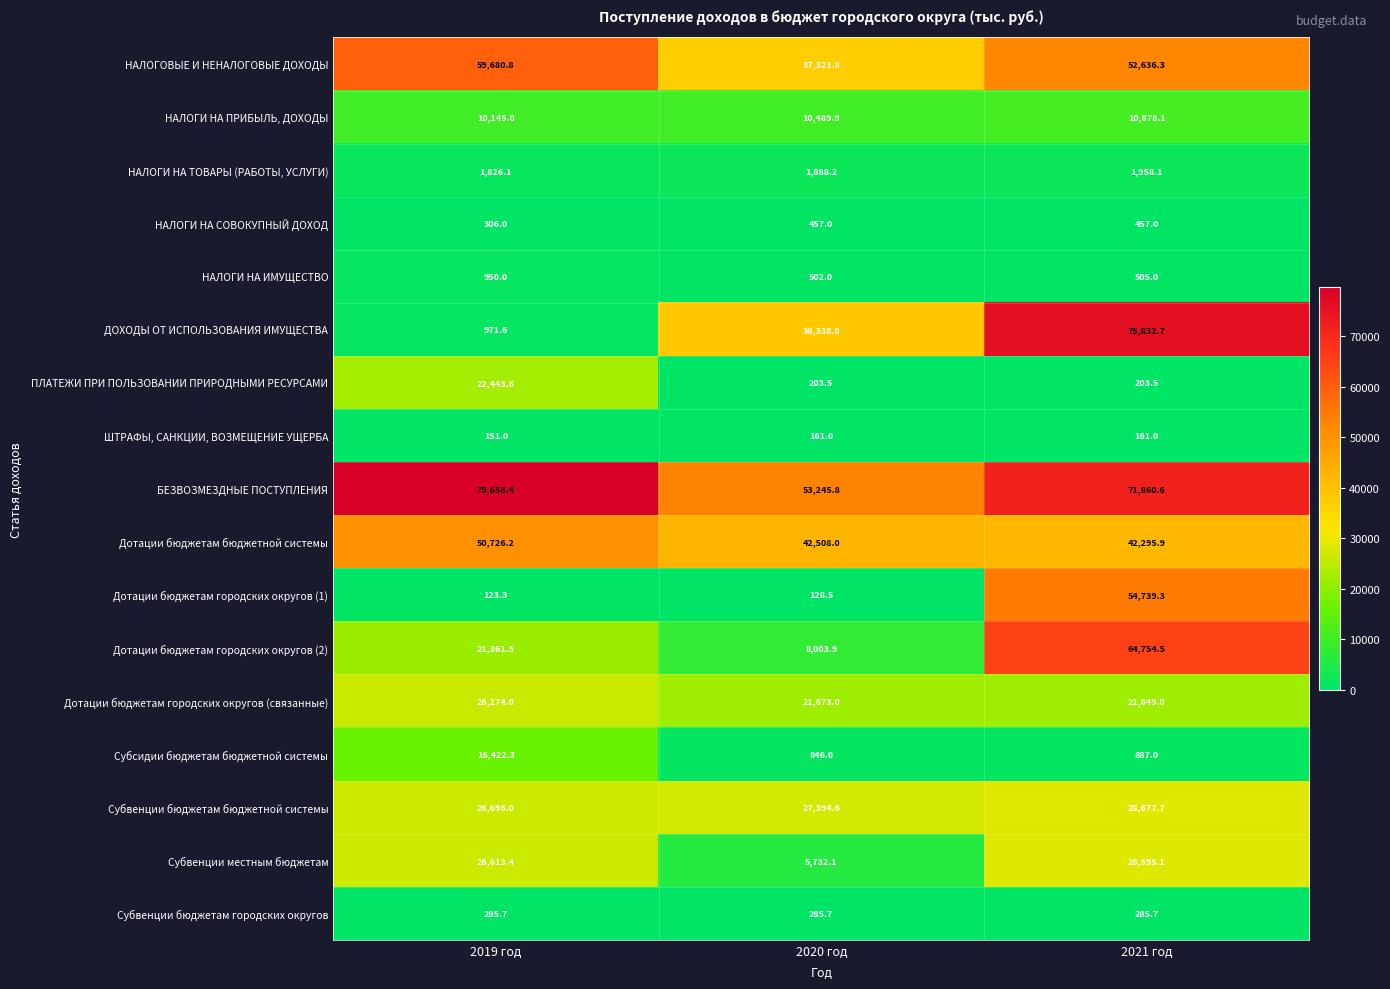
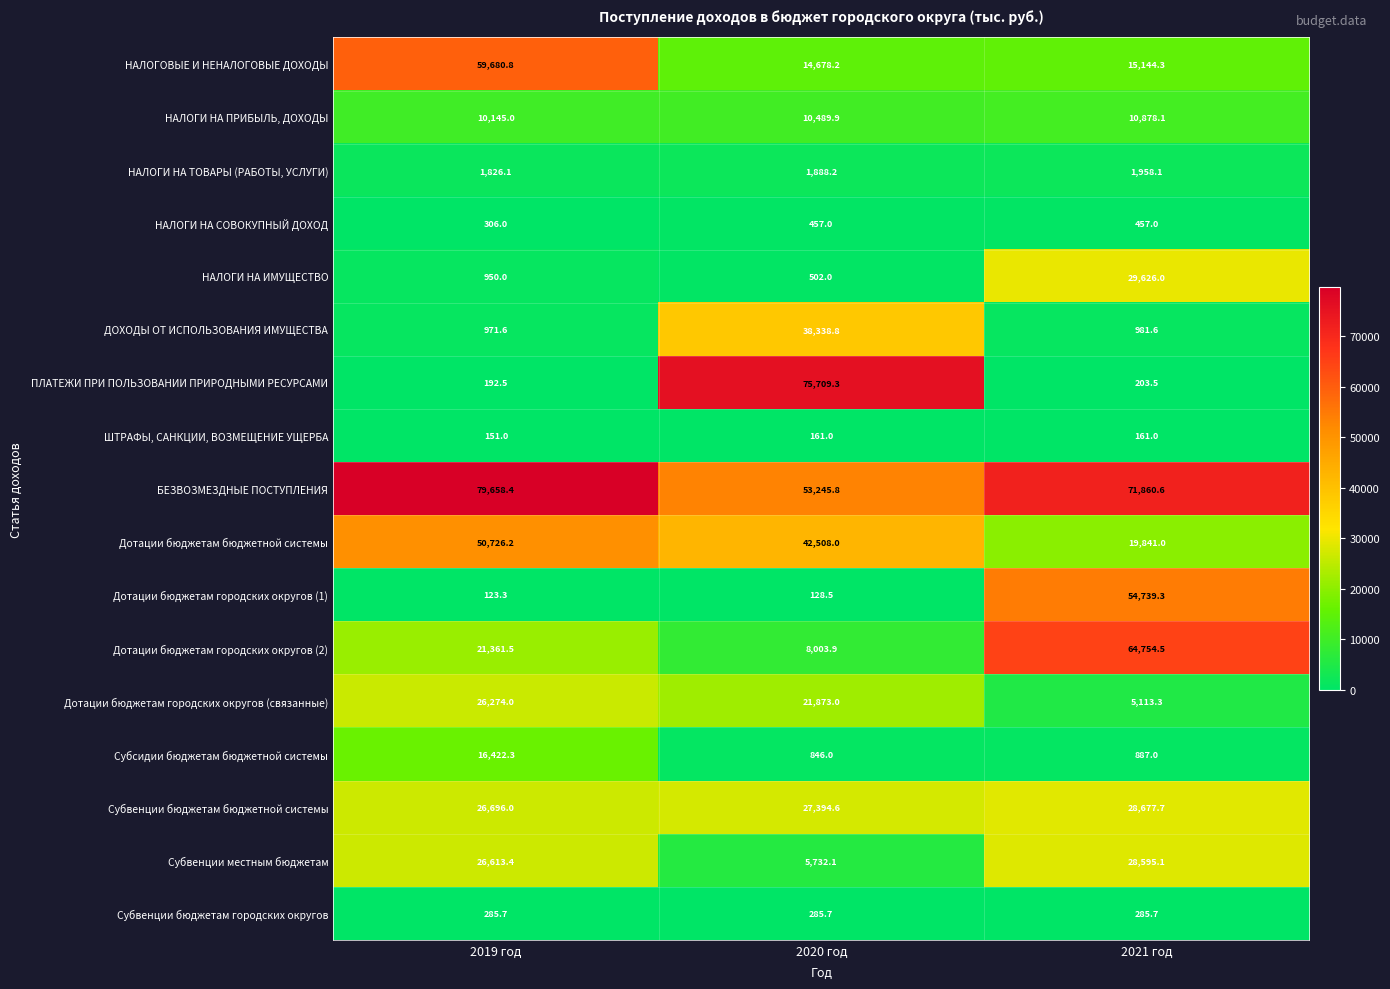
НАЛОГОВЫЕ И НЕНАЛОГОВЫЕ ДОХОДЫ, 2020 год: 37,321.8 -> 14,678.2
НАЛОГОВЫЕ И НЕНАЛОГОВЫЕ ДОХОДЫ, 2021 год: 52,636.3 -> 15,144.3
НАЛОГИ НА ИМУЩЕСТВО, 2021 год: 505.0 -> 29,626.0
ДОХОДЫ ОТ ИСПОЛЬЗОВАНИЯ ИМУЩЕСТВА, 2021 год: 75,832.7 -> 981.6
ПЛАТЕЖИ ПРИ ПОЛЬЗОВАНИИ ПРИРОДНЫМИ РЕСУРСАМИ, 2019 год: 22,443.6 -> 192.5
ПЛАТЕЖИ ПРИ ПОЛЬЗОВАНИИ ПРИРОДНЫМИ РЕСУРСАМИ, 2020 год: 203.5 -> 75,709.3
Дотации бюджетам бюджетной системы, 2021 год: 42,295.9 -> 19,841.0
Дотации бюджетам городских округов (связанные), 2021 год: 21,849.0 -> 5,113.3
